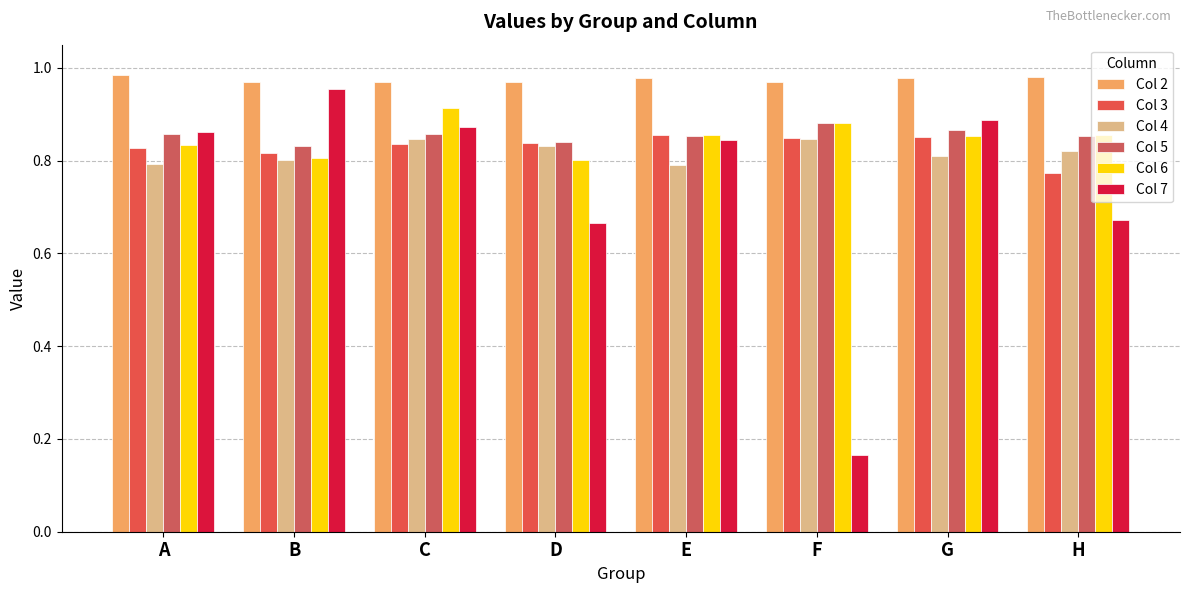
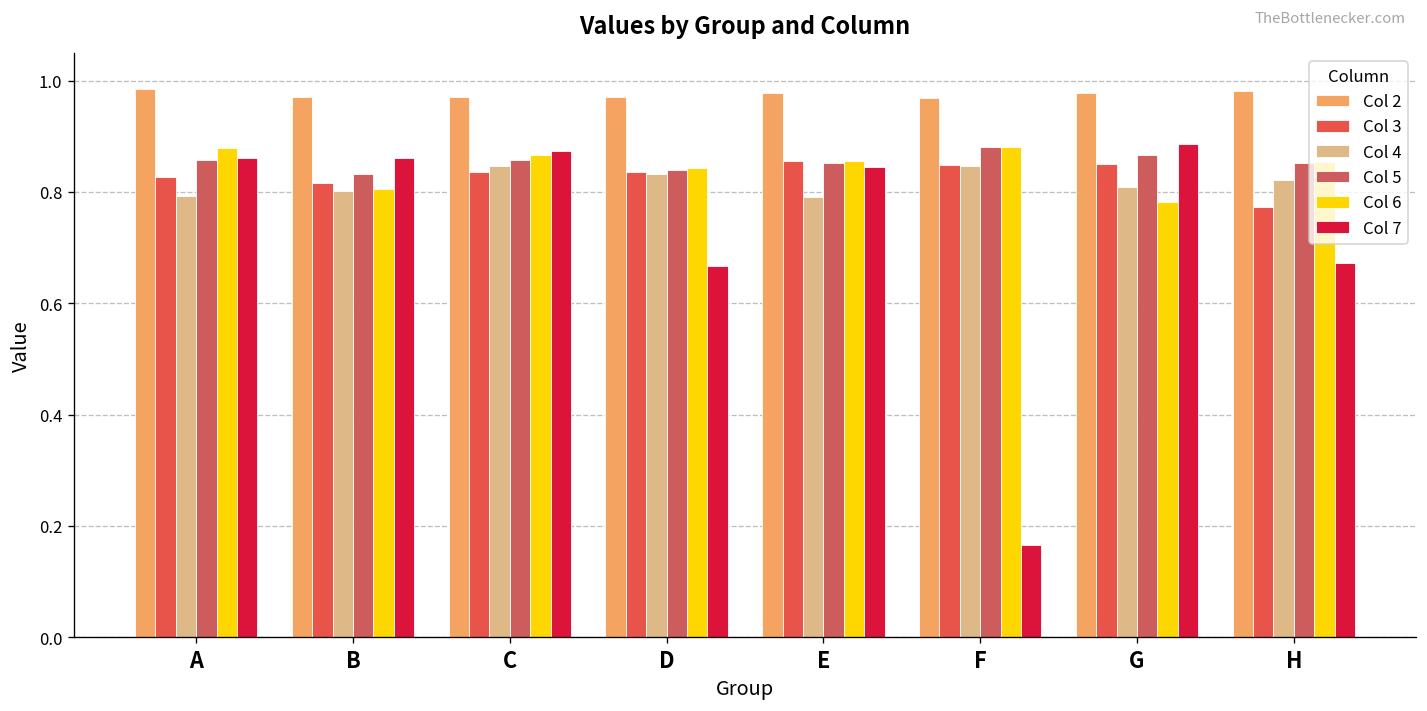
Col 6, A: 0.83 -> 0.88
Col 7, B: 0.95 -> 0.86
Col 6, C: 0.91 -> 0.87
Col 6, D: 0.80 -> 0.84
Col 6, G: 0.85 -> 0.78
